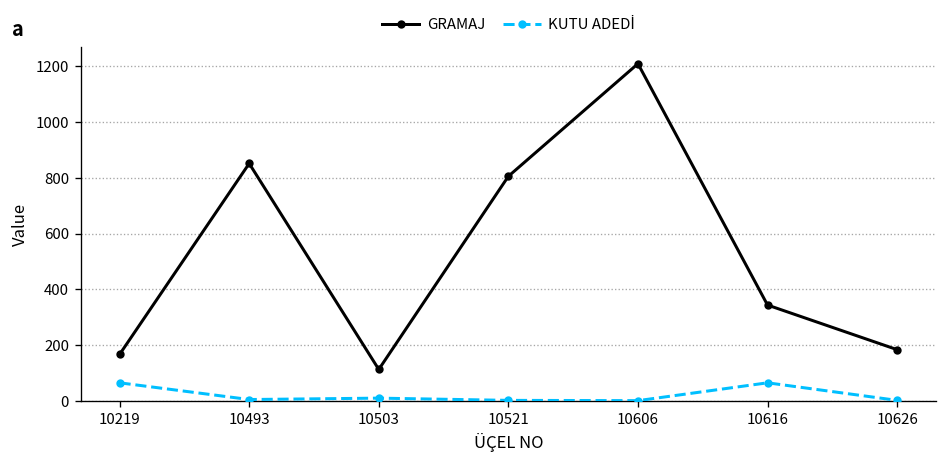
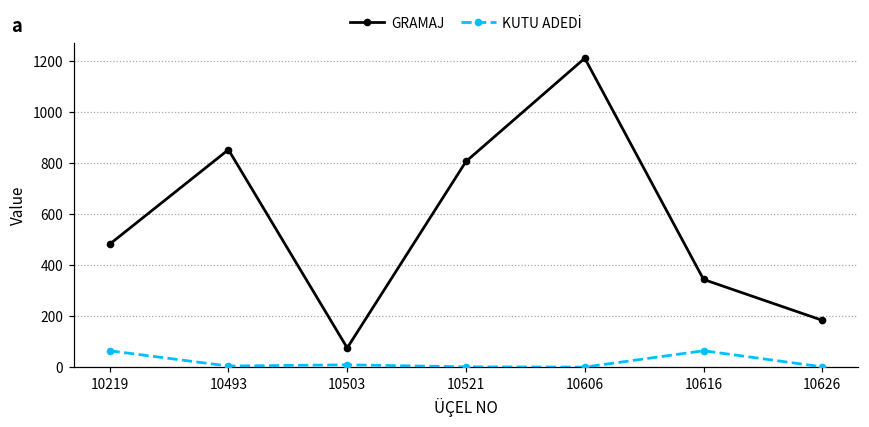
GRAMAJ, 10219: 170 -> 480
GRAMAJ, 10503: 110 -> 80
